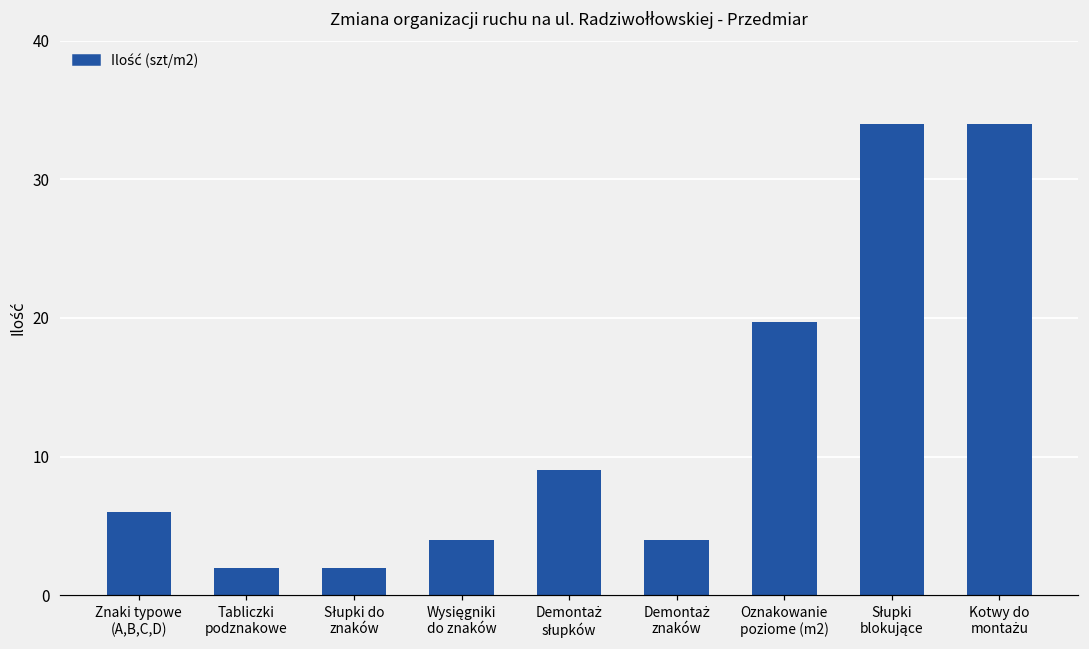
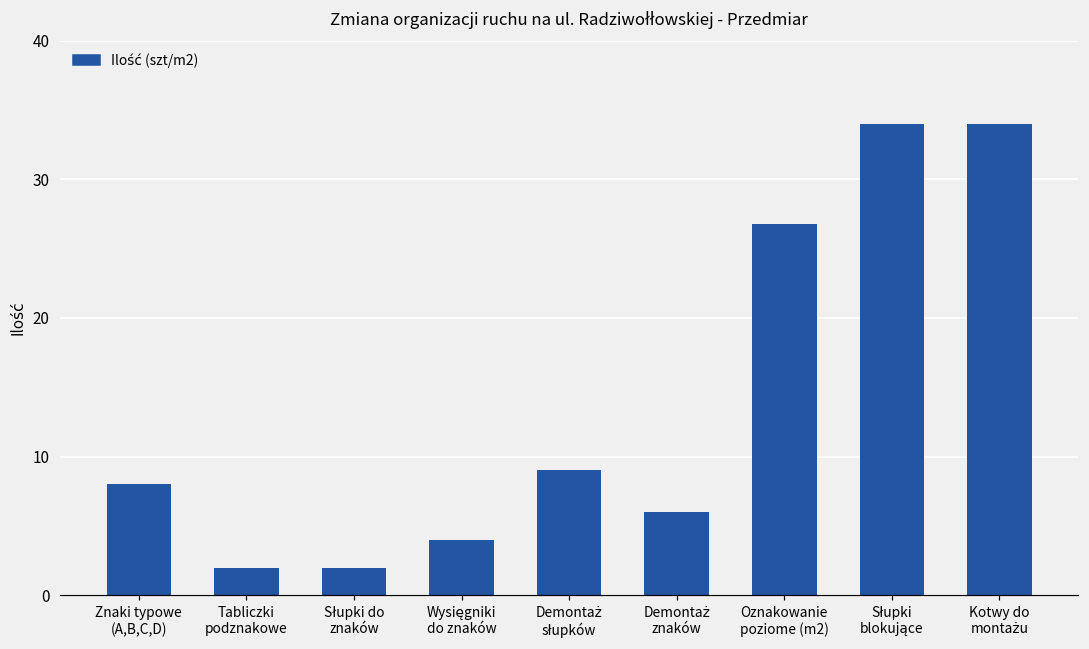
Znaki typowe (A,B,C,D): 6 -> 8
Demontaż znaków: 4 -> 6
Oznakowanie poziome (m2): 19.7 -> 26.8
